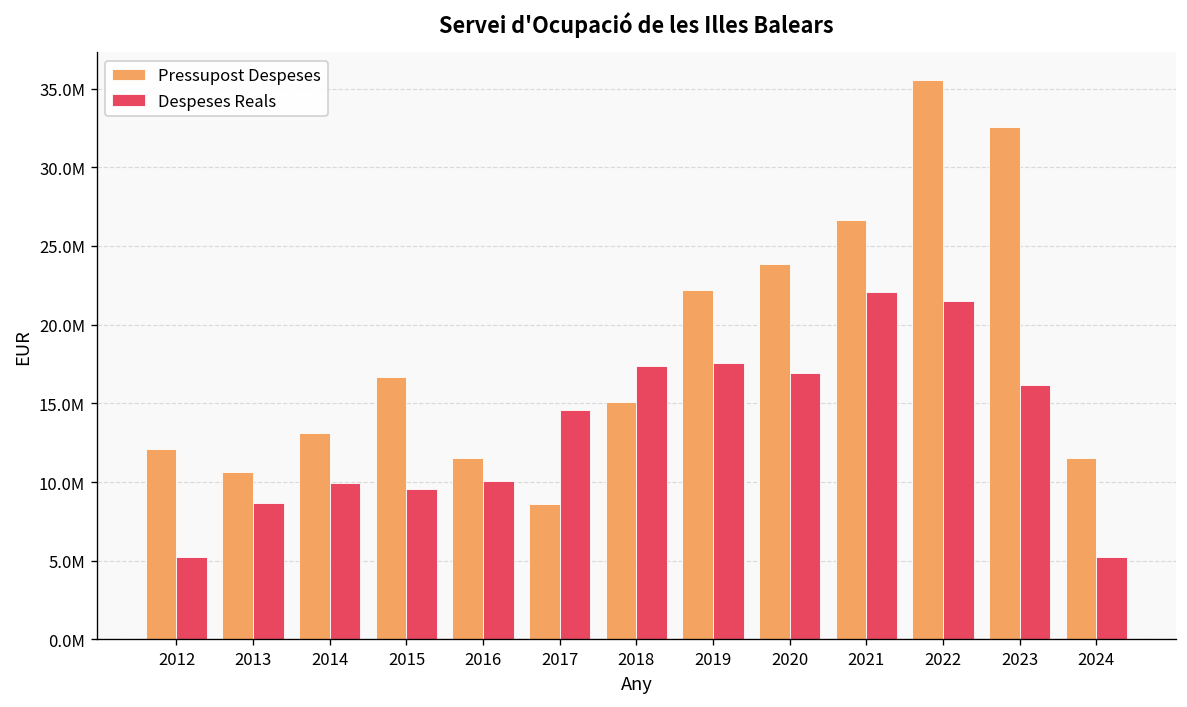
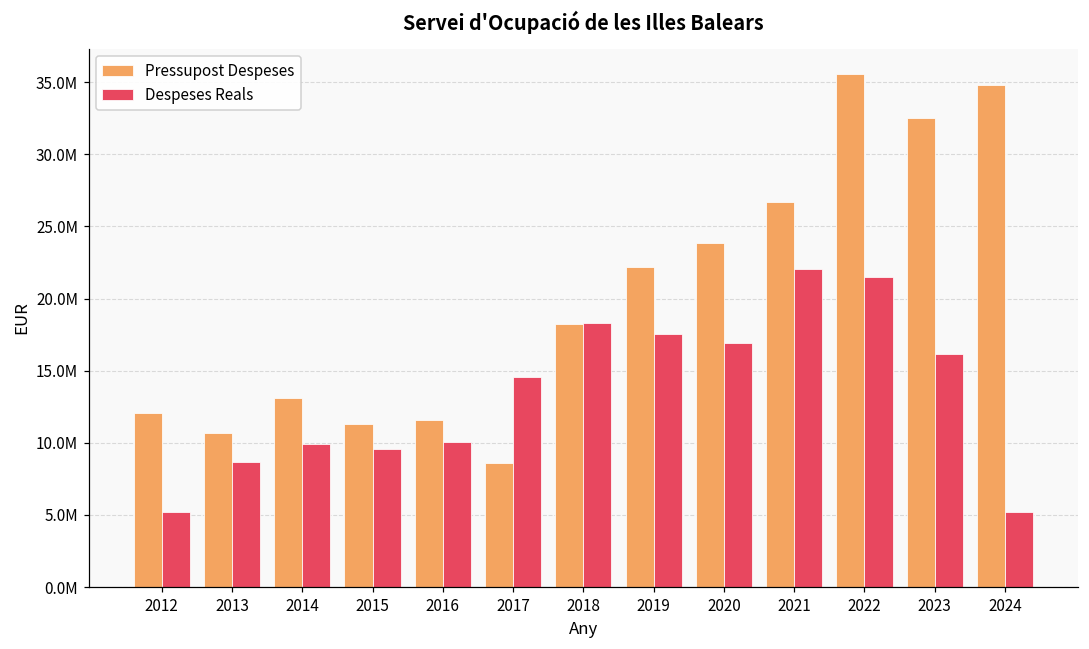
Pressupost Despeses, 2015: 16700000 -> 11300000
Pressupost Despeses, 2018: 15100000 -> 18300000
Despeses Reals, 2018: 17400000 -> 18300000
Pressupost Despeses, 2024: 11500000 -> 34800000
